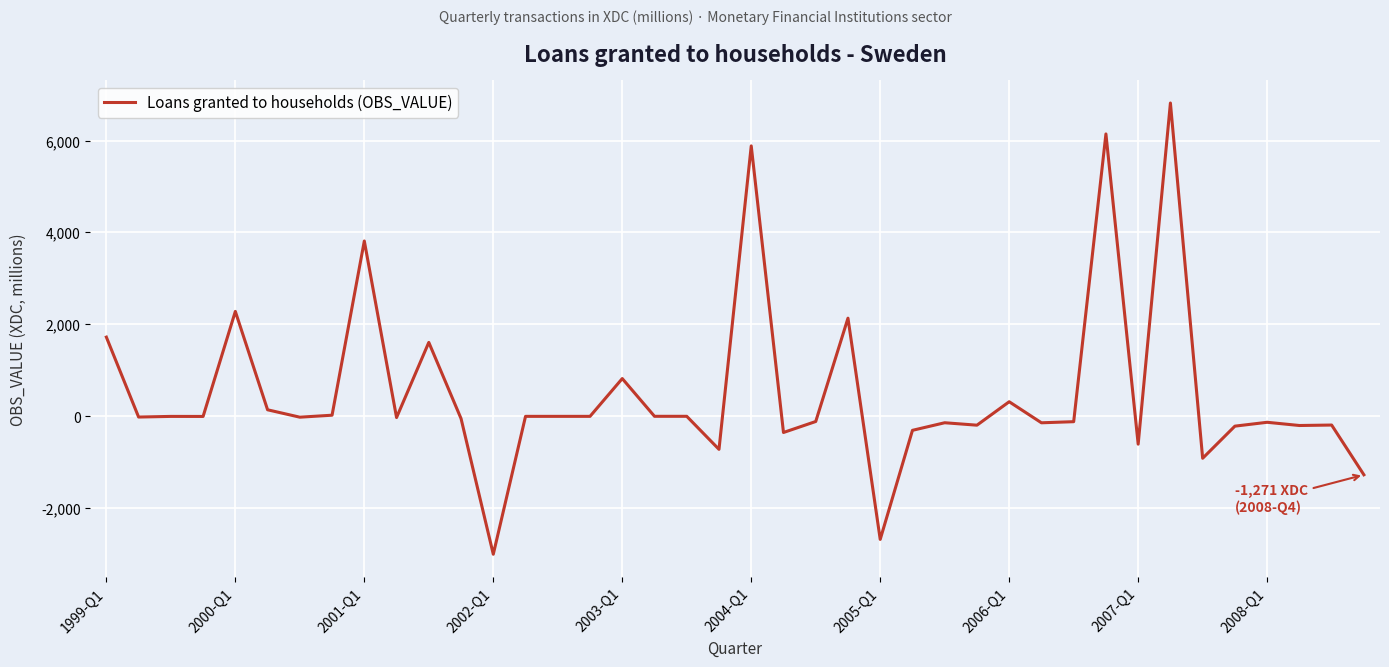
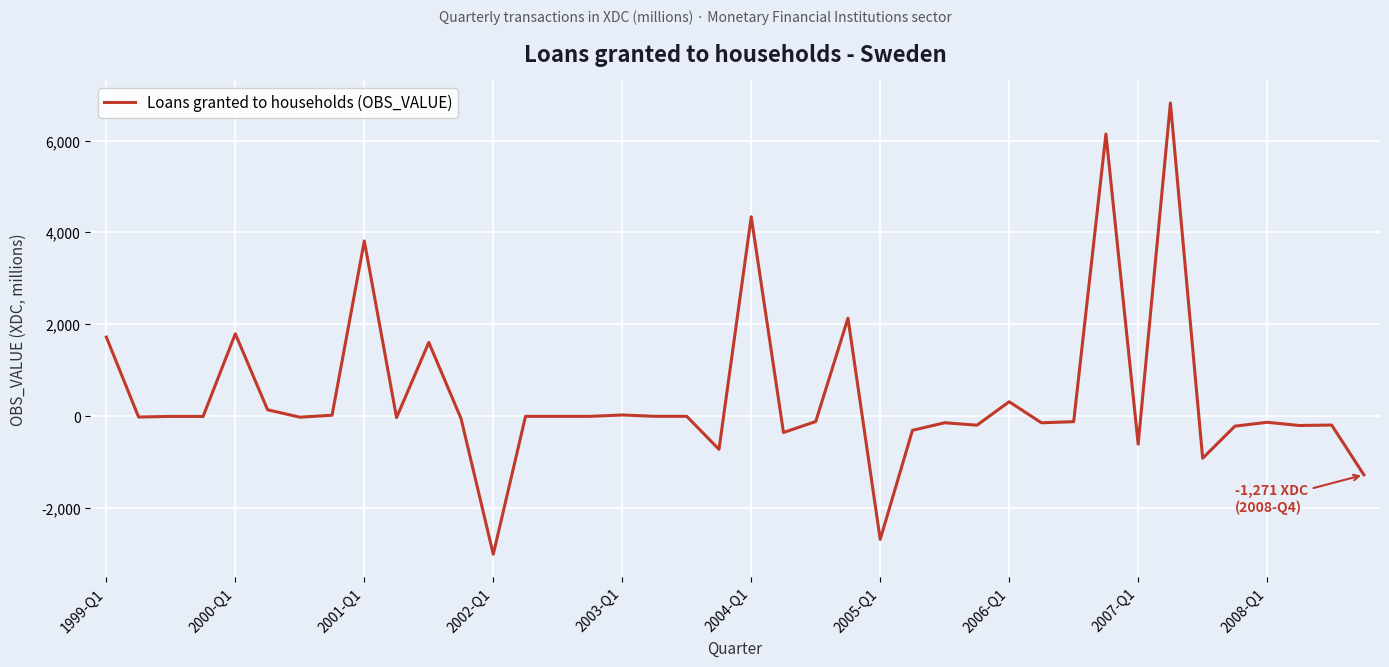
2000-Q1: 2,300 -> 1,800
2003-Q1: 800 -> 0
2004-Q1: 5,900 -> 4,300
